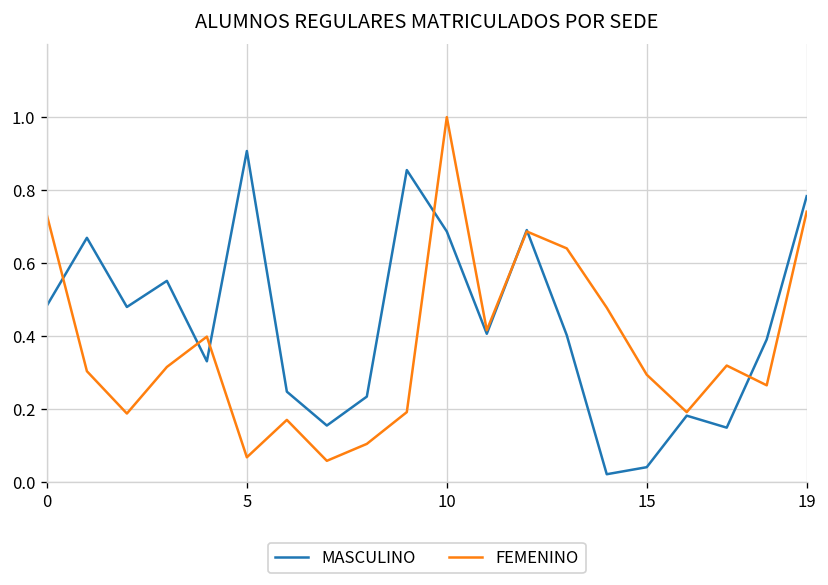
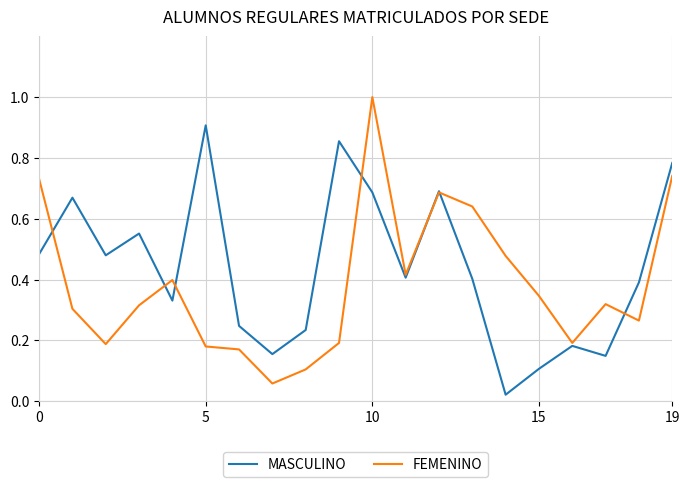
FEMENINO, 5: 0.07 -> 0.18
MASCULINO, 15: 0.04 -> 0.11
FEMENINO, 15: 0.29 -> 0.35
